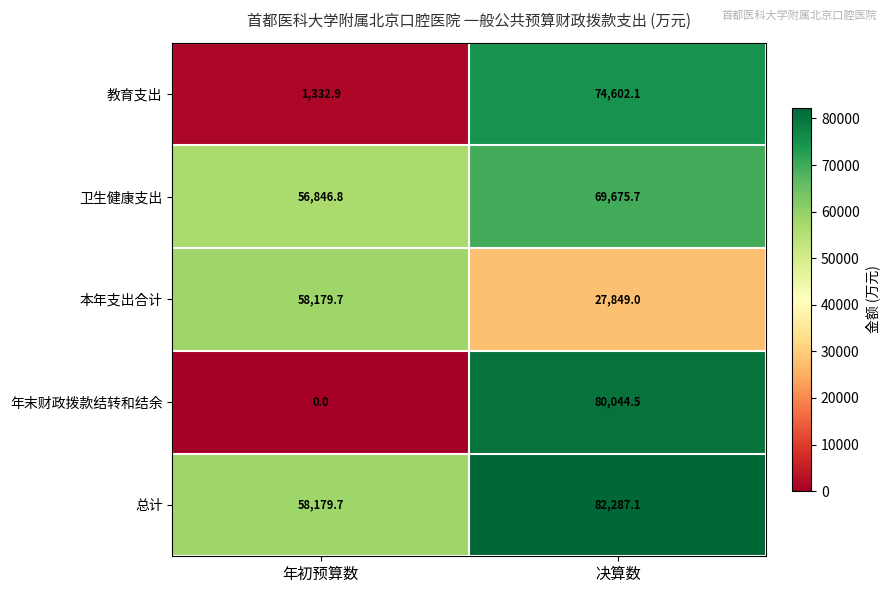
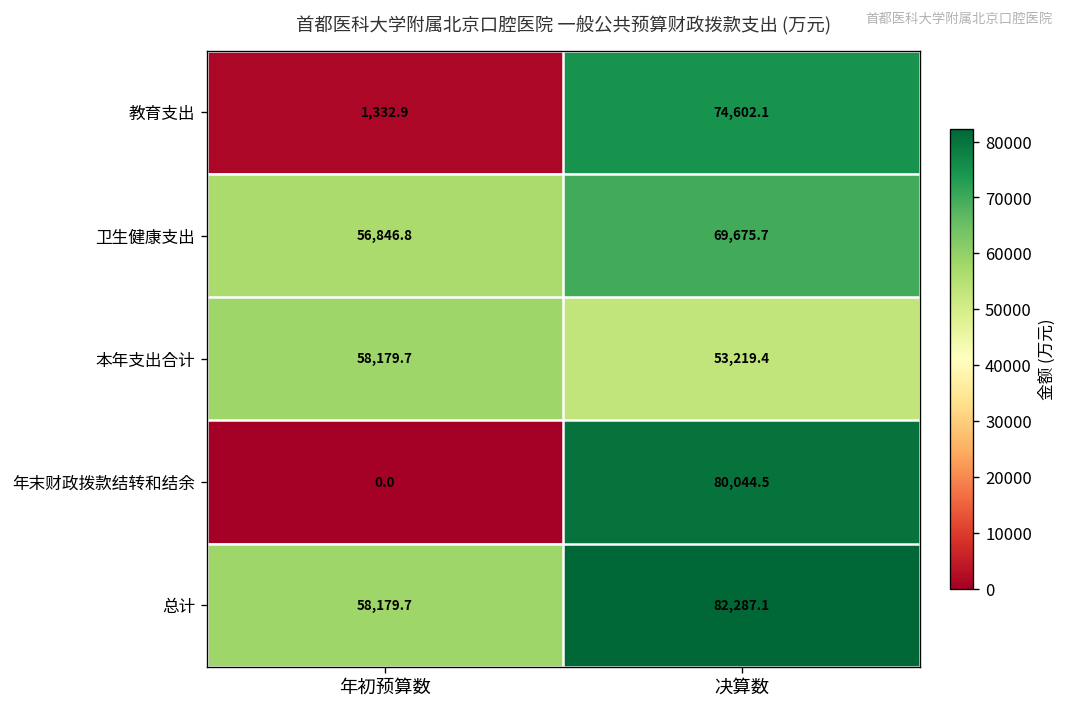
本年支出合计, 决算数: 27,849.0 -> 53,219.4
